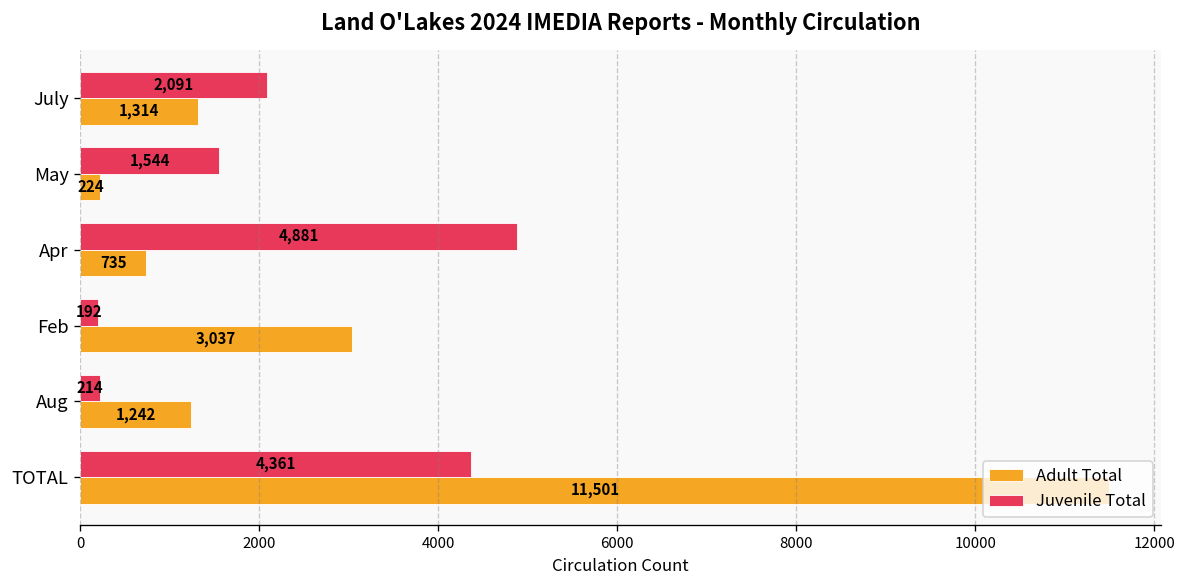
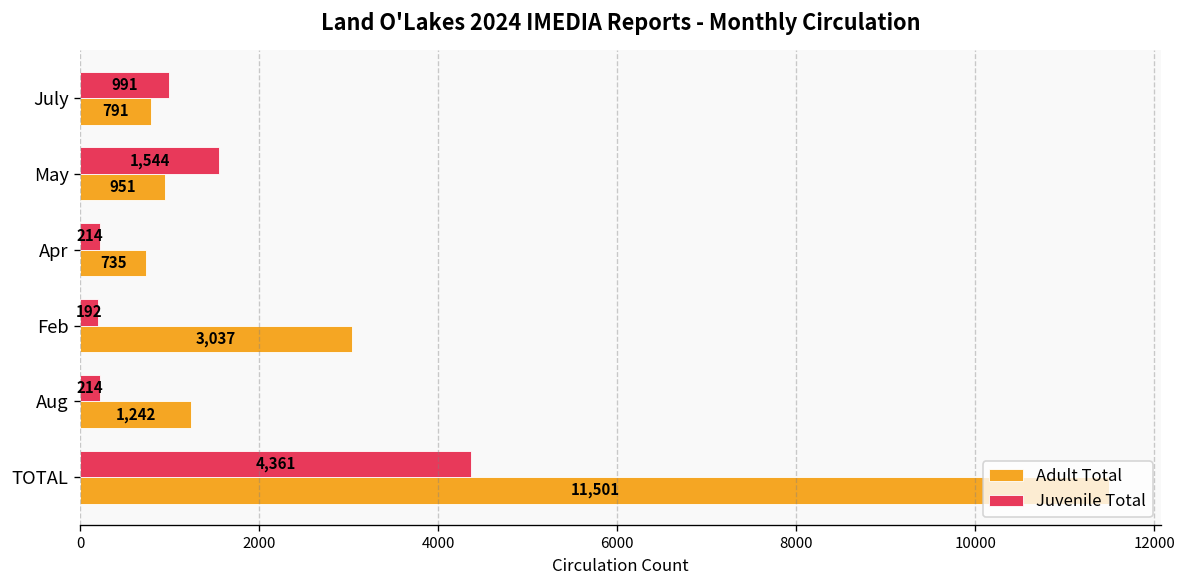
Juvenile Total, July: 2,091 -> 991
Adult Total, July: 1,314 -> 791
Adult Total, May: 224 -> 951
Juvenile Total, Apr: 4,881 -> 214
